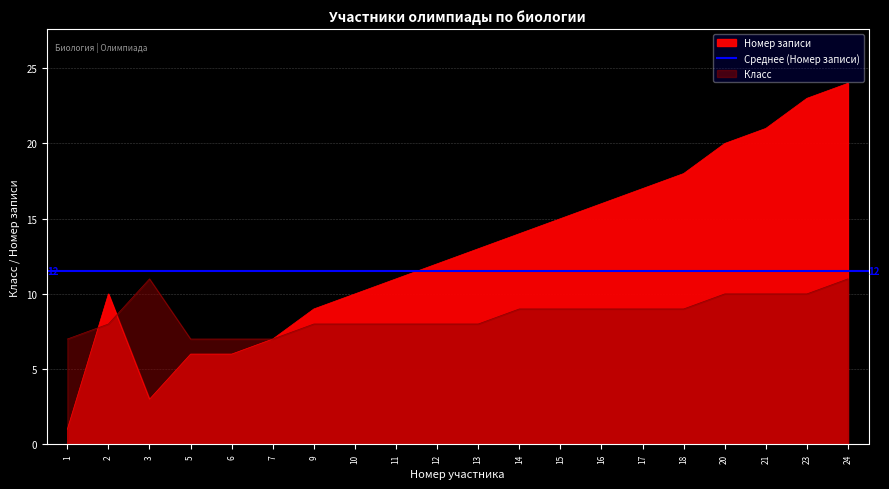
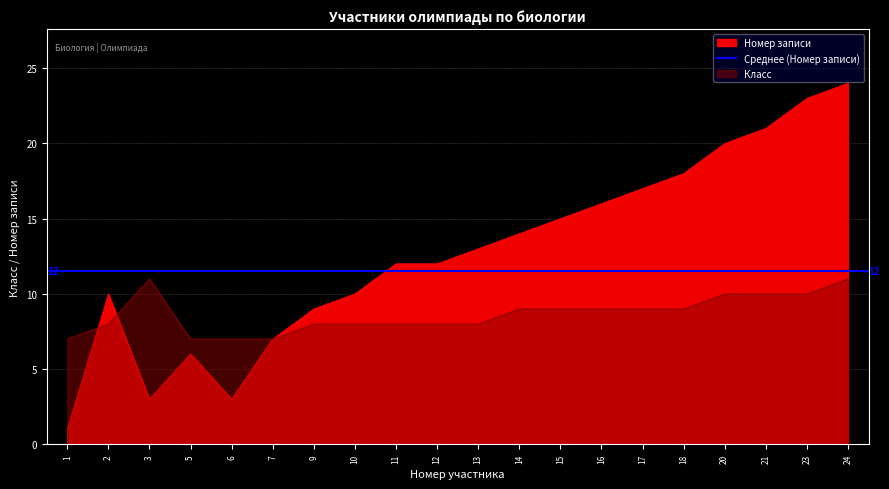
Номер записи, 6: 6 -> 3
Номер записи, 11: 11 -> 12
